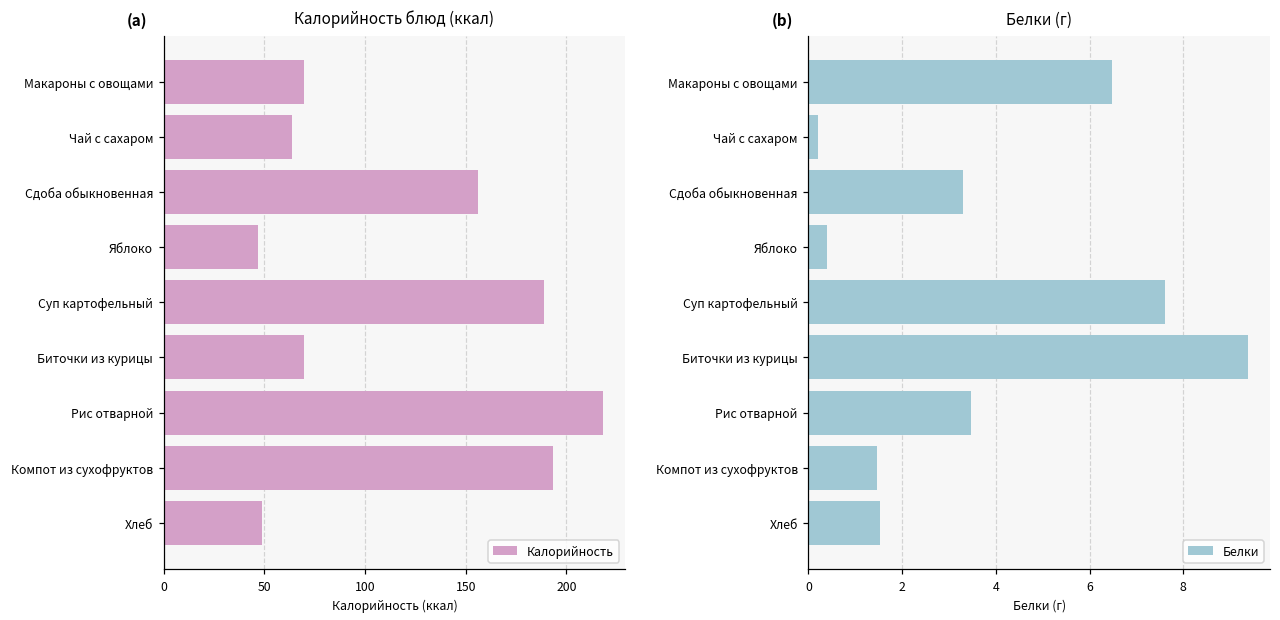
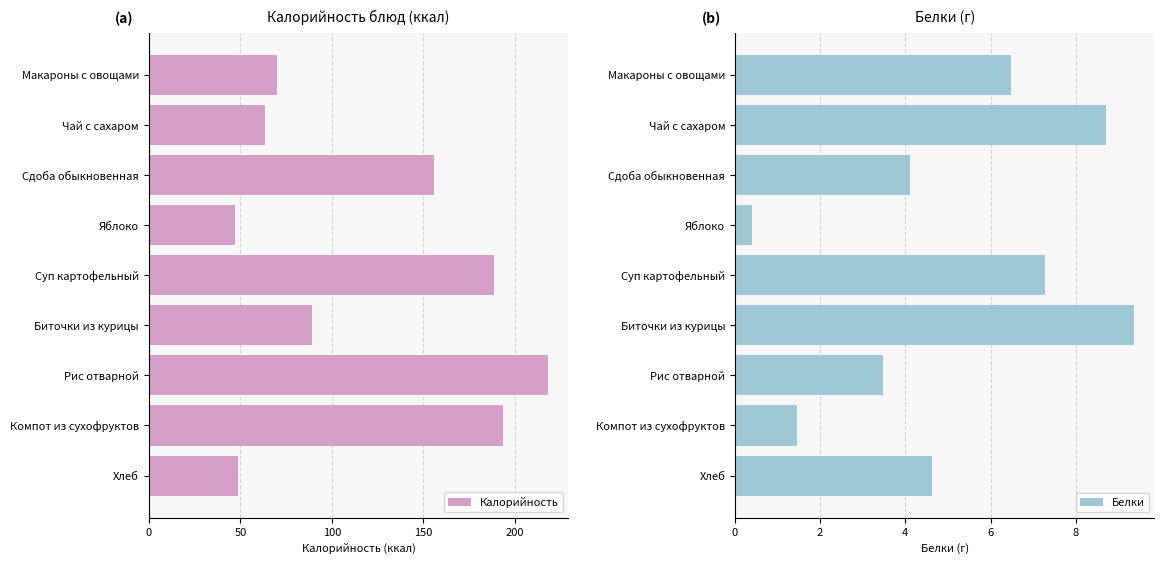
Калорийность блюд (ккал), Биточки из курицы: 70 -> 89
Белки (г), Чай с сахаром: 0.2 -> 8.7
Белки (г), Сдоба обыкновенная: 3.3 -> 4.1
Белки (г), Суп картофельный: 7.6 -> 7.3
Белки (г), Хлеб: 1.5 -> 4.6
